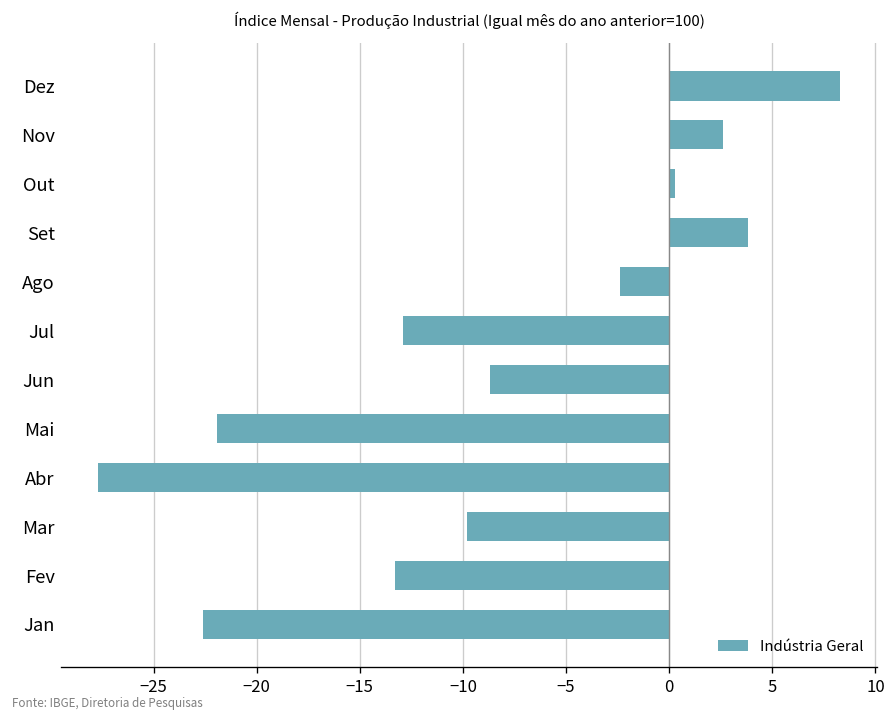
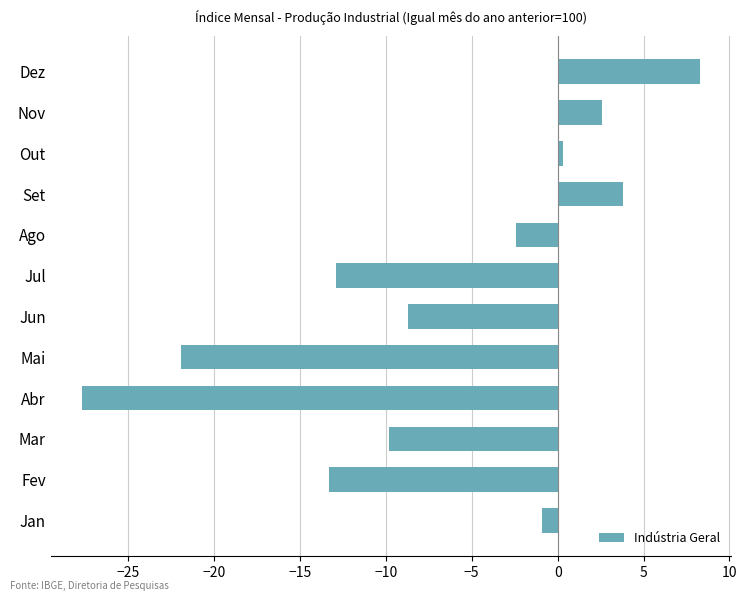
Jan: -22.6 -> -0.9
